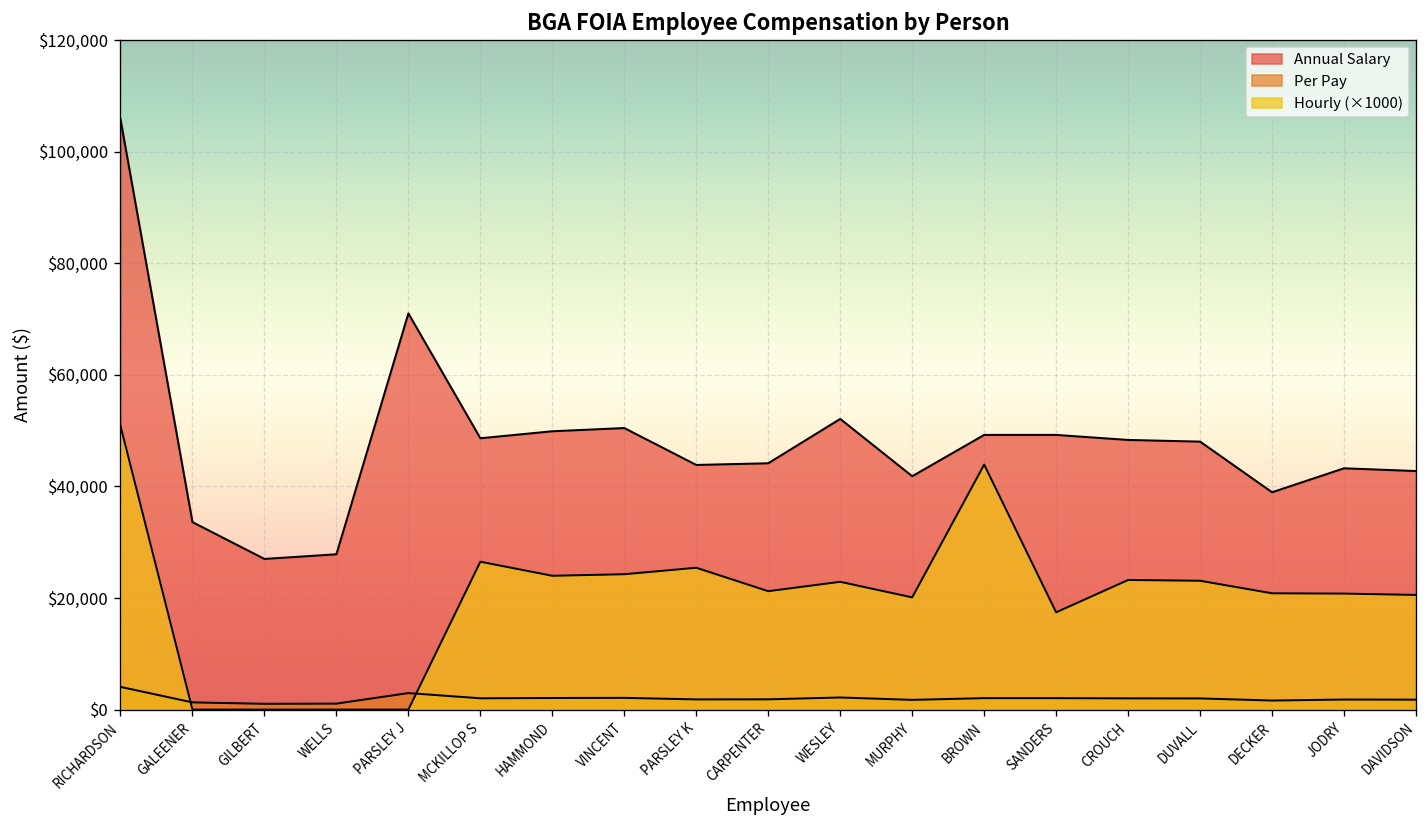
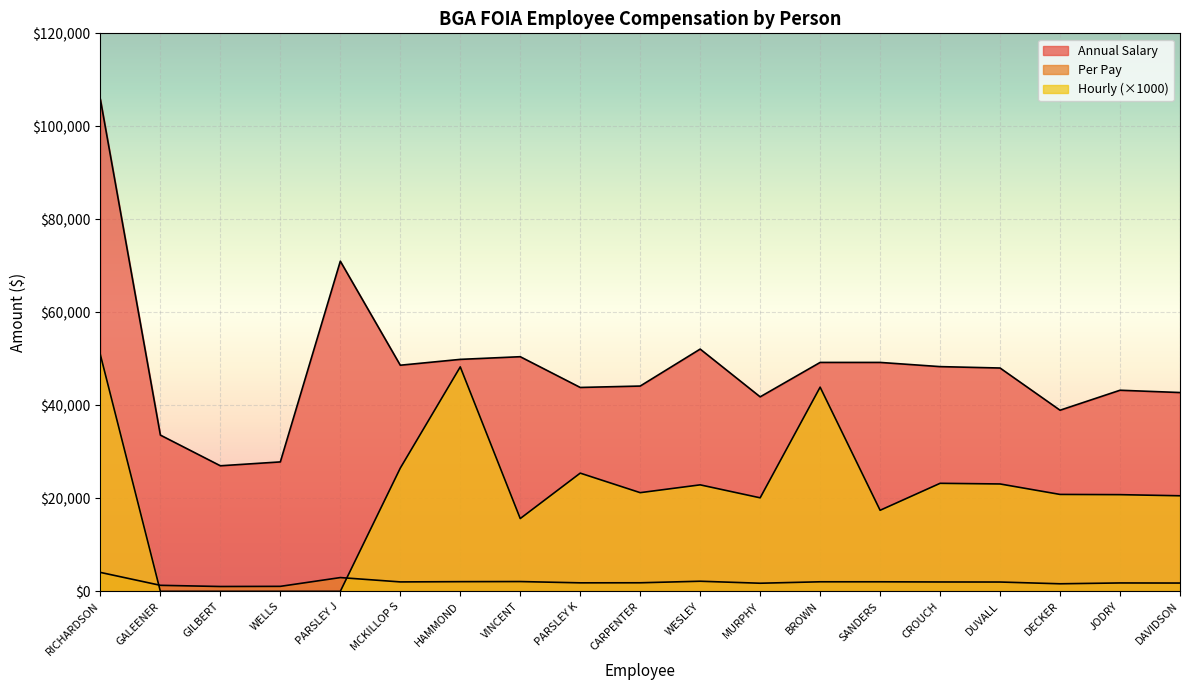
Hourly (×1000), HAMMOND: $24,000 -> $48,000
Hourly (×1000), VINCENT: $24,000 -> $16,000
